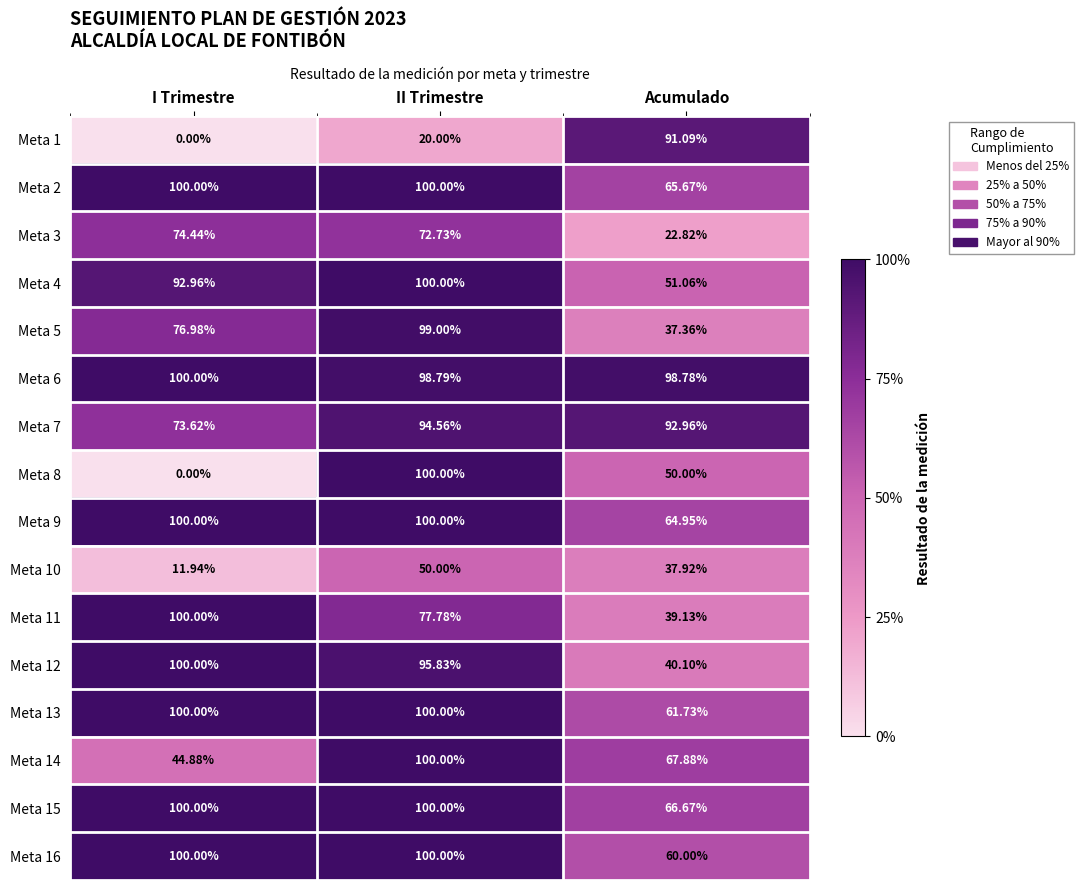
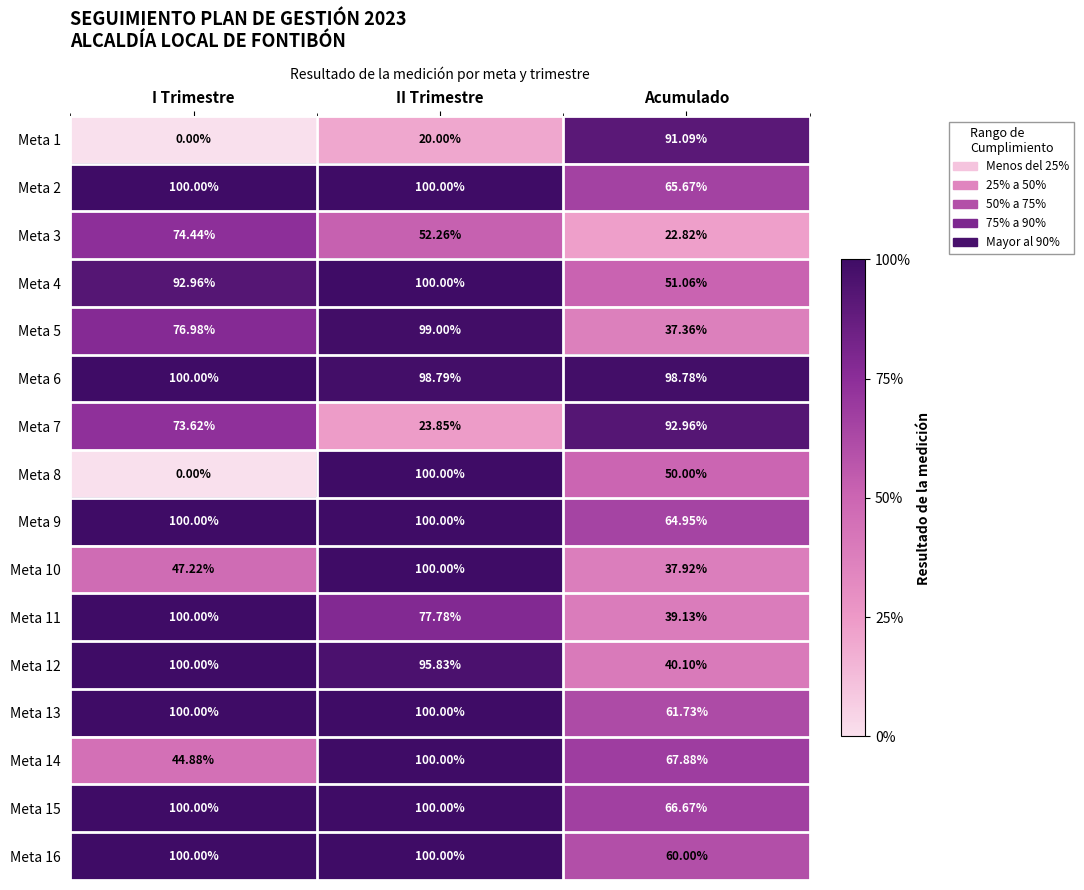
Meta 3, II Trimestre: 72.73% -> 52.26%
Meta 7, II Trimestre: 94.56% -> 23.85%
Meta 10, I Trimestre: 11.94% -> 47.22%
Meta 10, II Trimestre: 50.00% -> 100.00%
